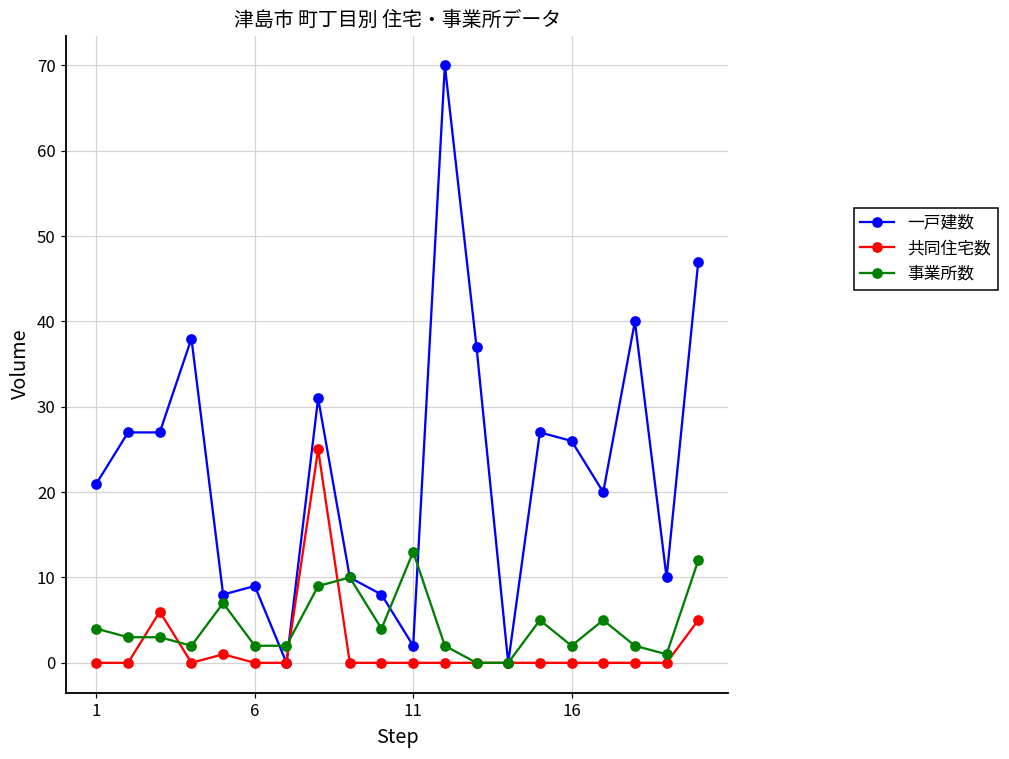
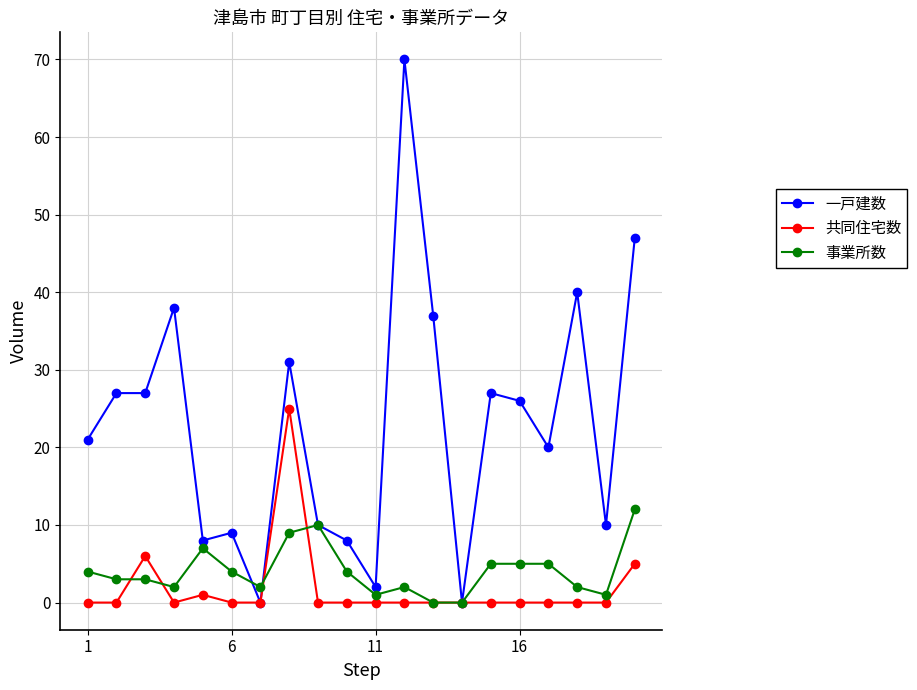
事業所数, 6: 2 -> 4
事業所数, 11: 13 -> 1
事業所数, 16: 2 -> 5
